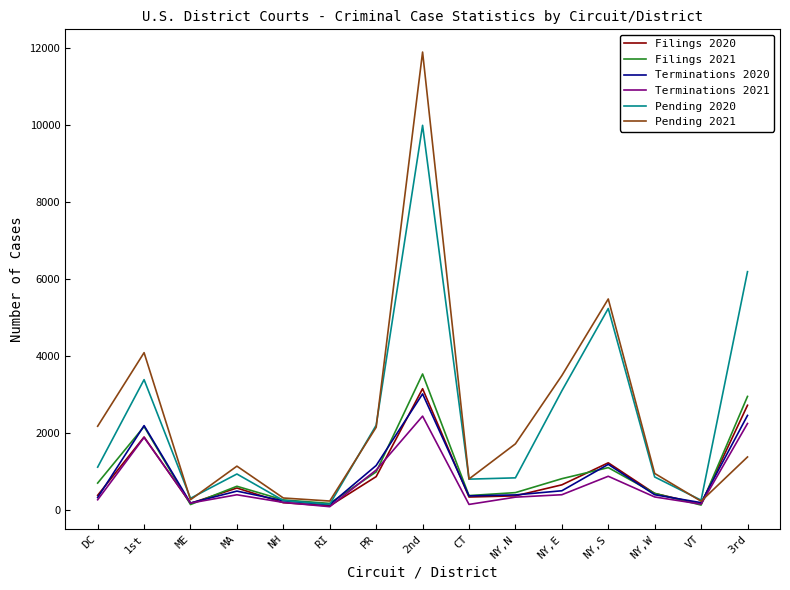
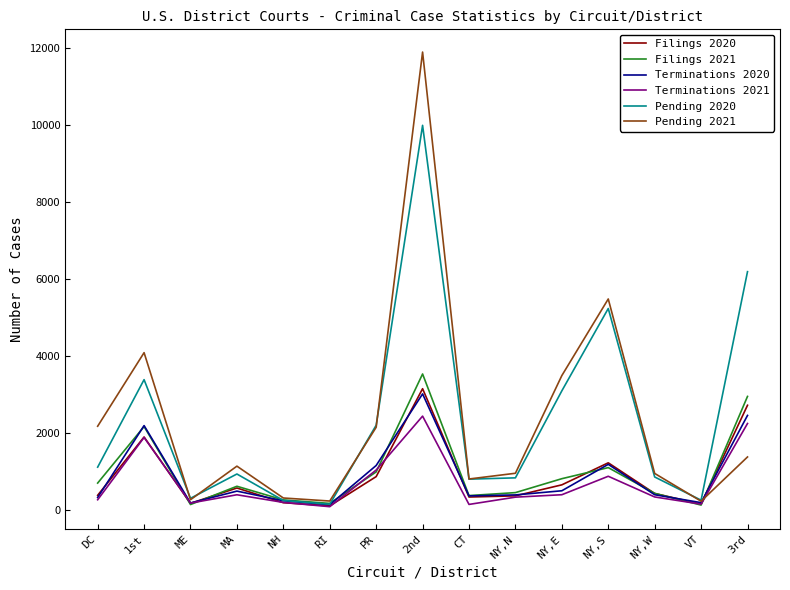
Pending 2021, NY,N: 1700 -> 1000
